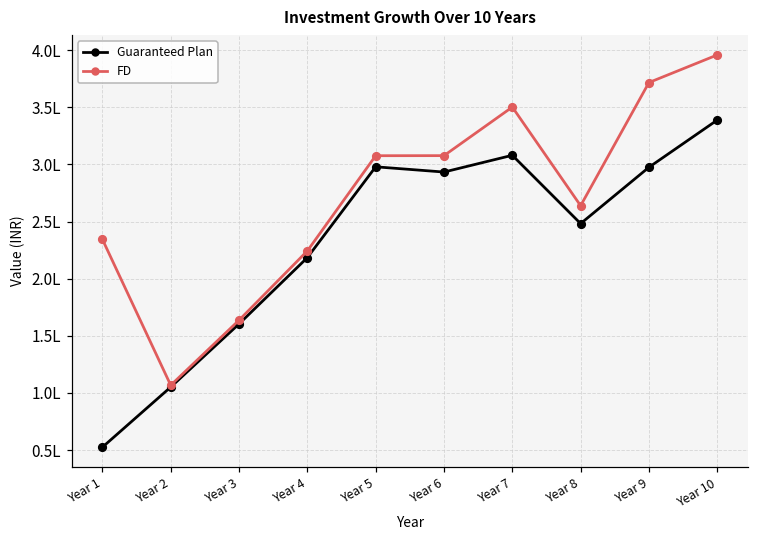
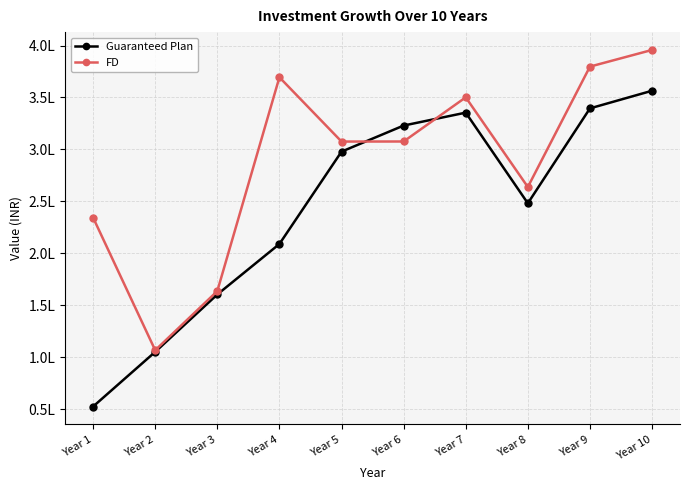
Guaranteed Plan, Year 4: 2.18L -> 2.09L
FD, Year 4: 2.24L -> 3.69L
Guaranteed Plan, Year 6: 2.93L -> 3.23L
Guaranteed Plan, Year 7: 3.08L -> 3.35L
Guaranteed Plan, Year 9: 2.97L -> 3.40L
FD, Year 9: 3.72L -> 3.80L
Guaranteed Plan, Year 10: 3.39L -> 3.56L
